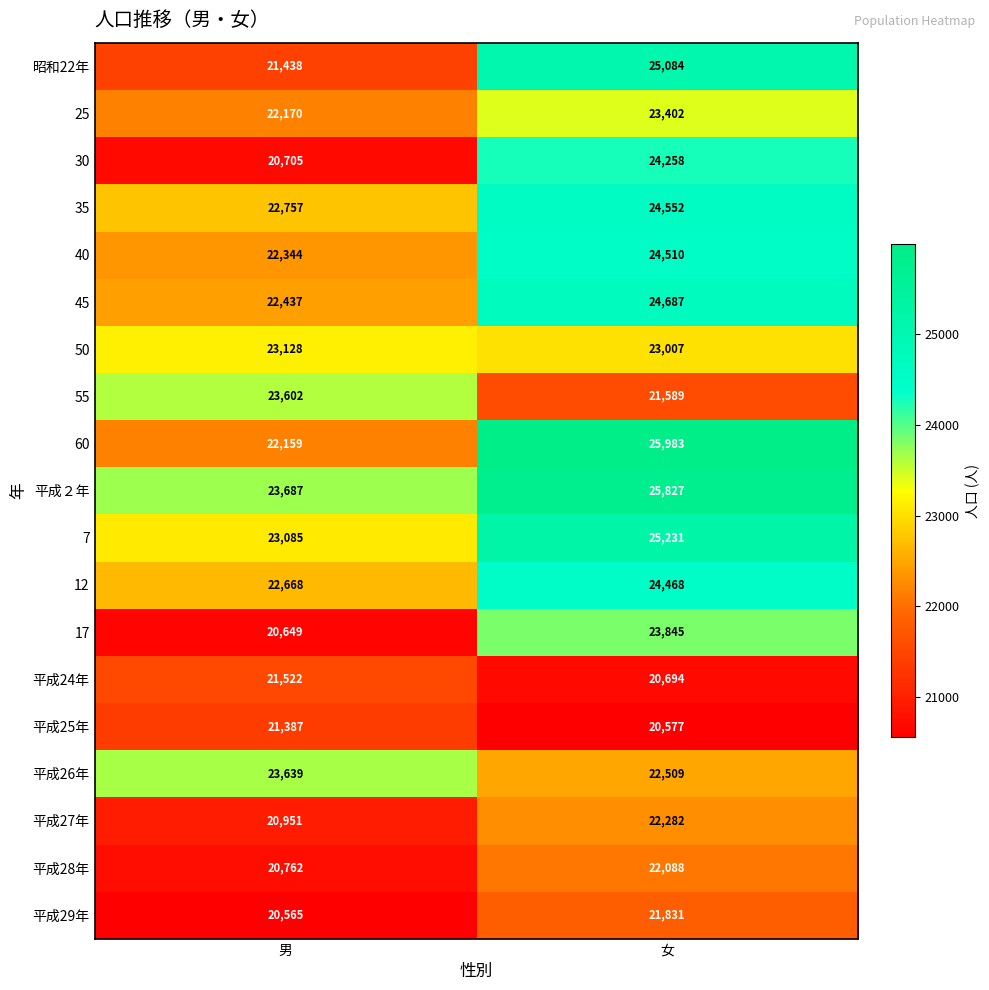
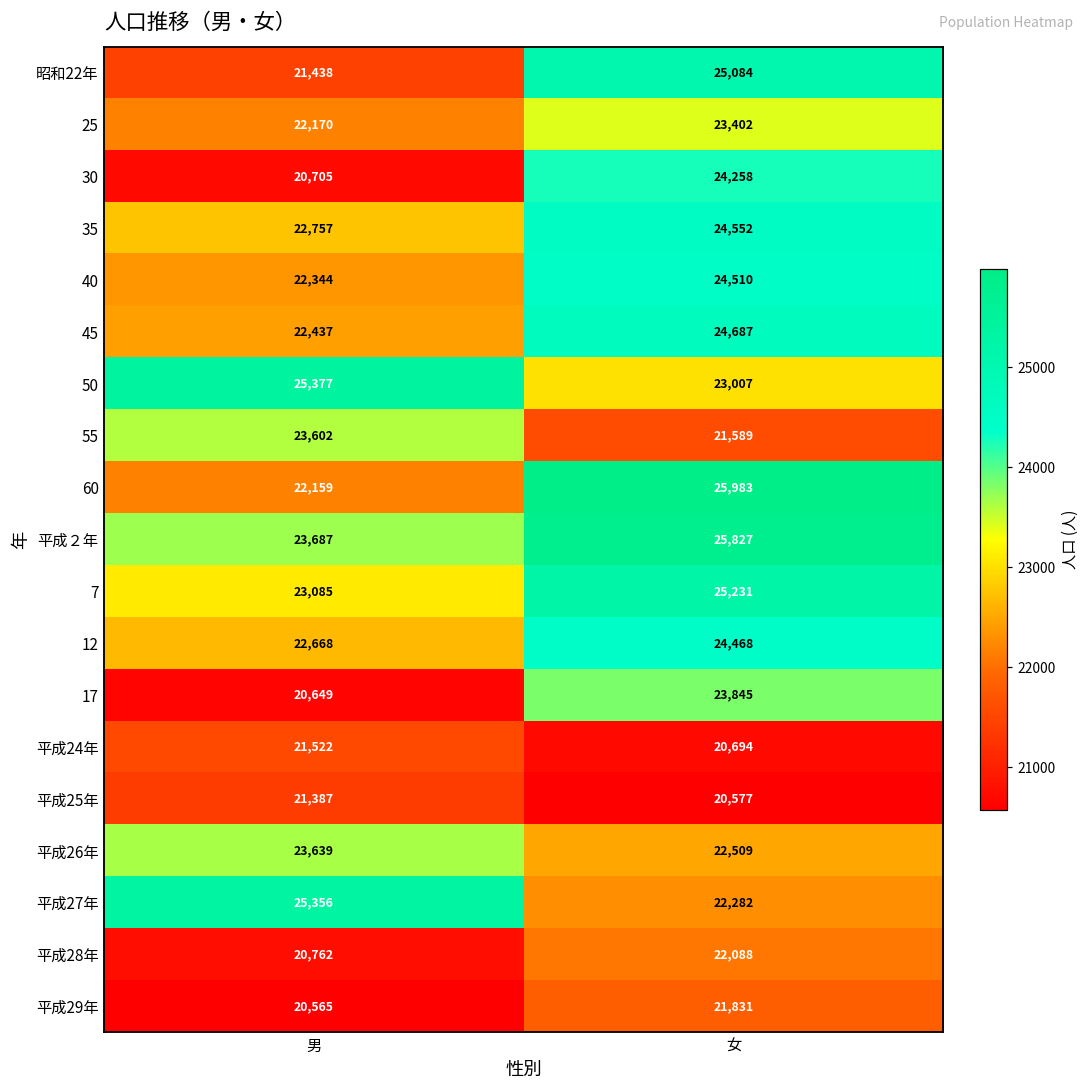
50, 男: 23,128 -> 25,377
平成27年, 男: 20,951 -> 25,356
